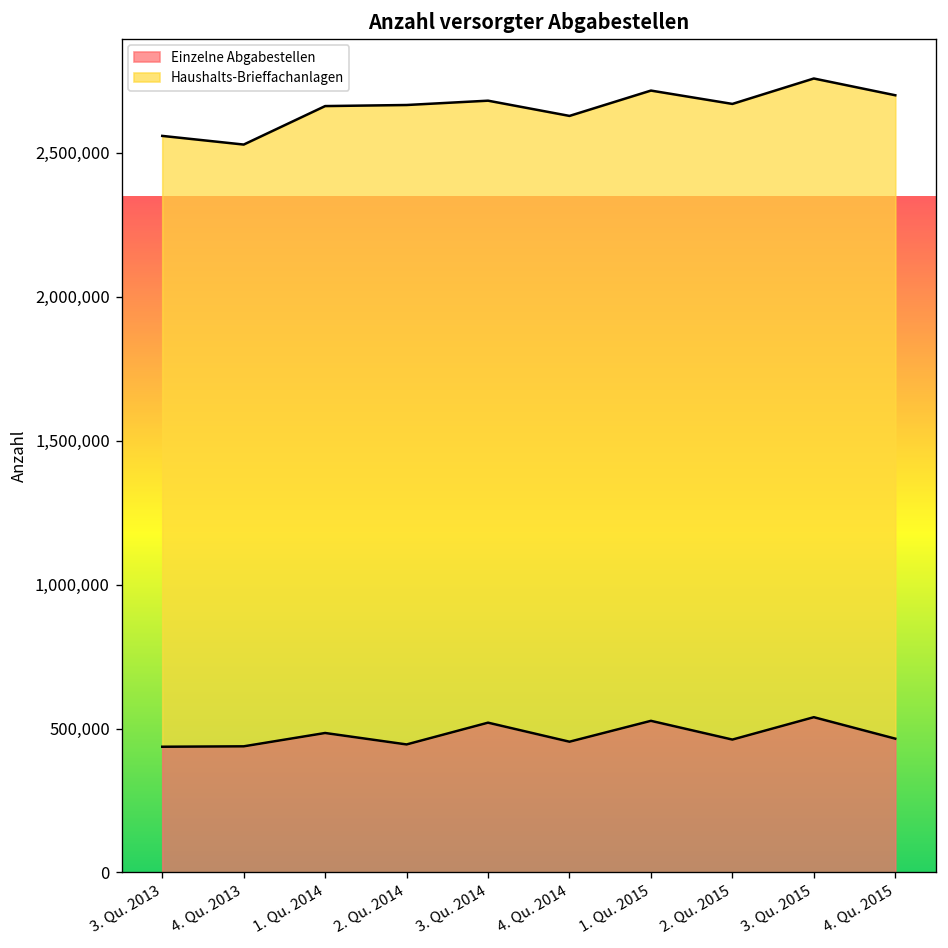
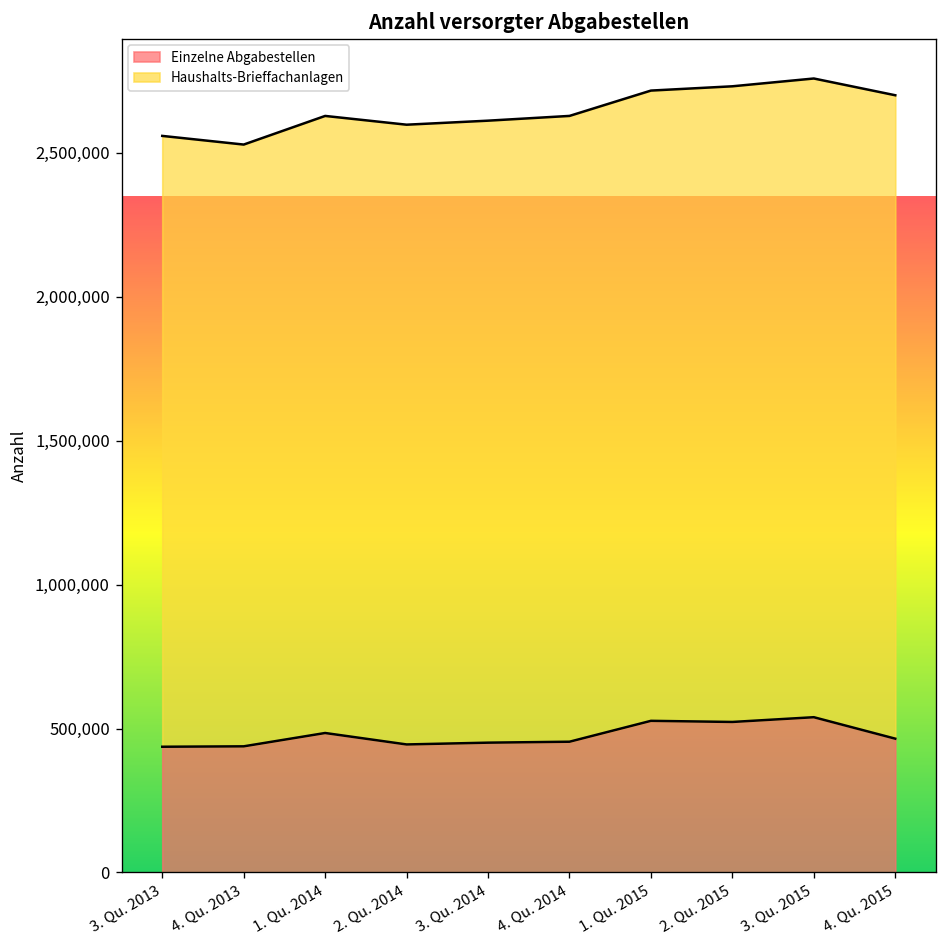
Haushalts-Brieffachanlagen, 1. Qu. 2014: 2,180,000 -> 2,140,000
Haushalts-Brieffachanlagen, 2. Qu. 2014: 2,220,000 -> 2,150,000
Einzelne Abgabestellen, 3. Qu. 2014: 520,000 -> 450,000
Einzelne Abgabestellen, 2. Qu. 2015: 460,000 -> 520,000
